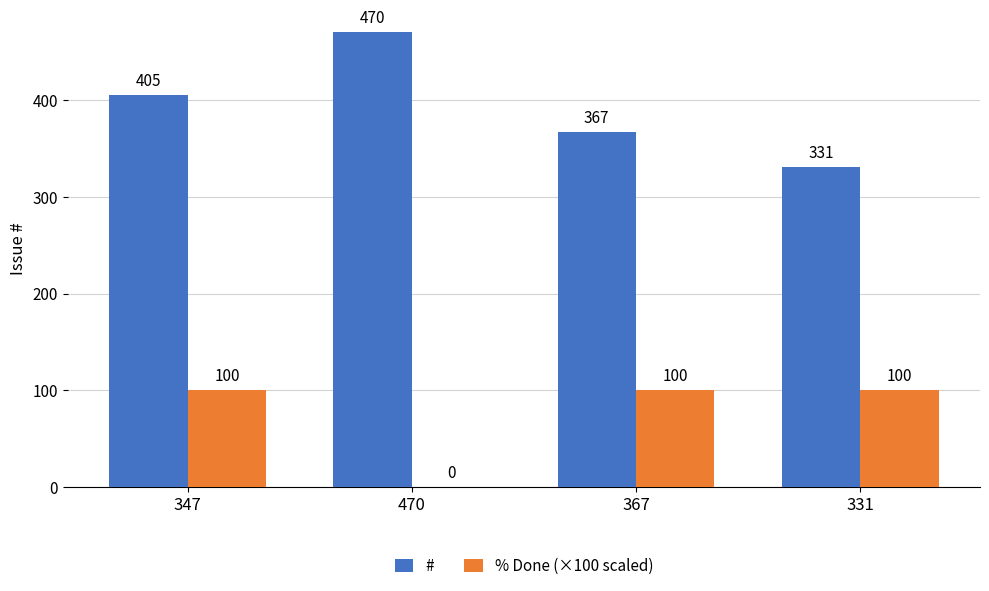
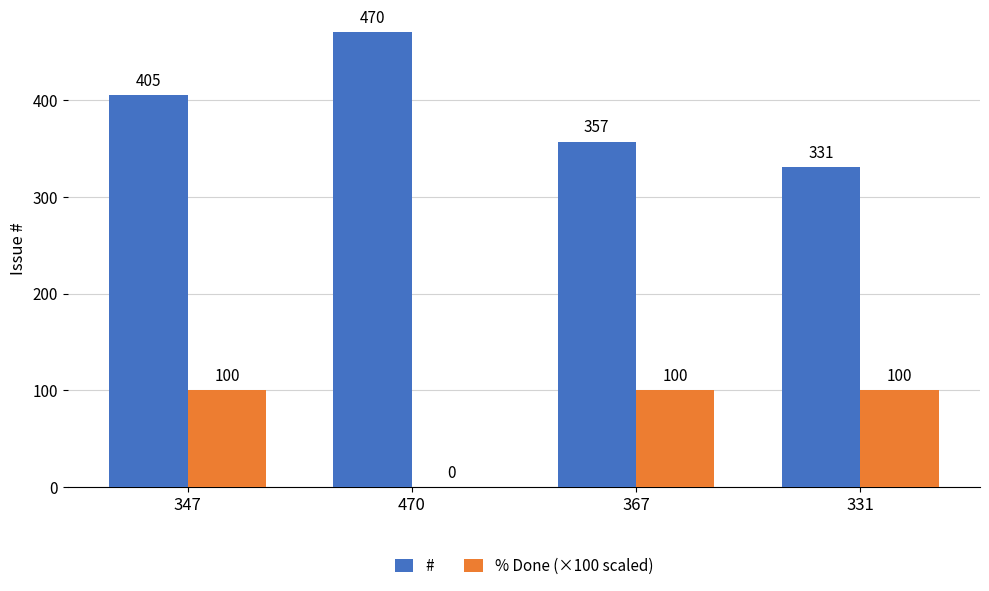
#, 367: 367 -> 357
